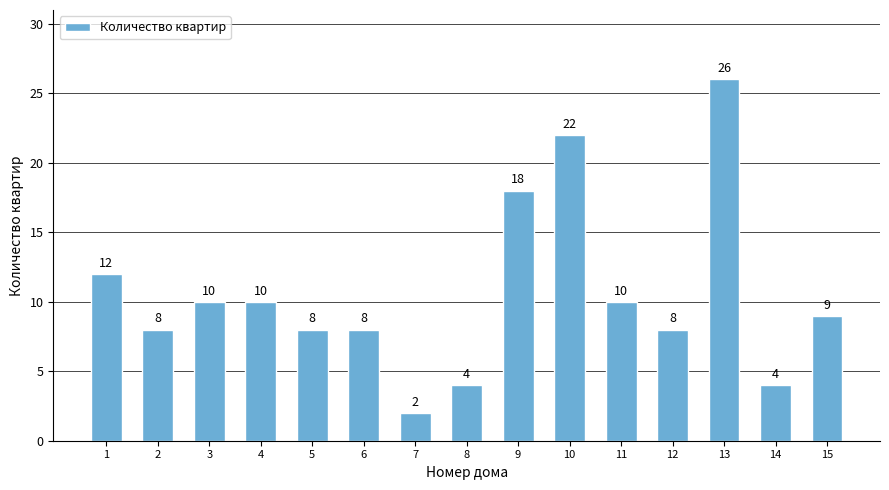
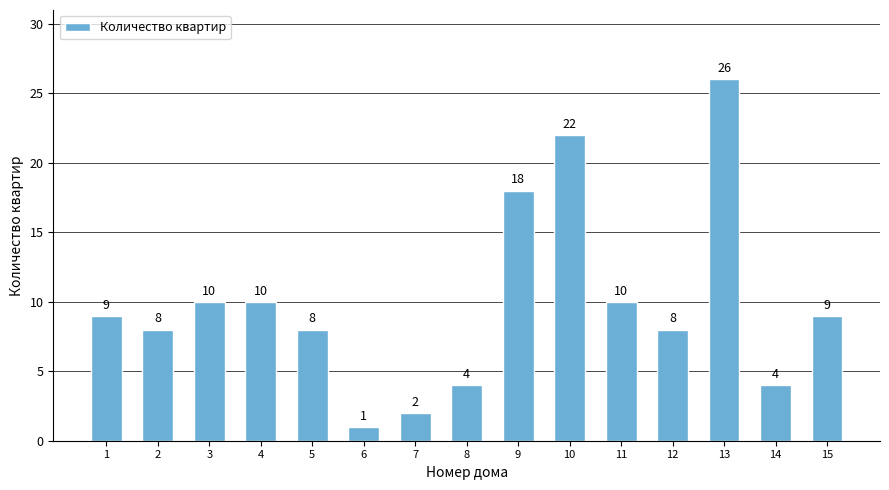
1: 12 -> 9
6: 8 -> 1
